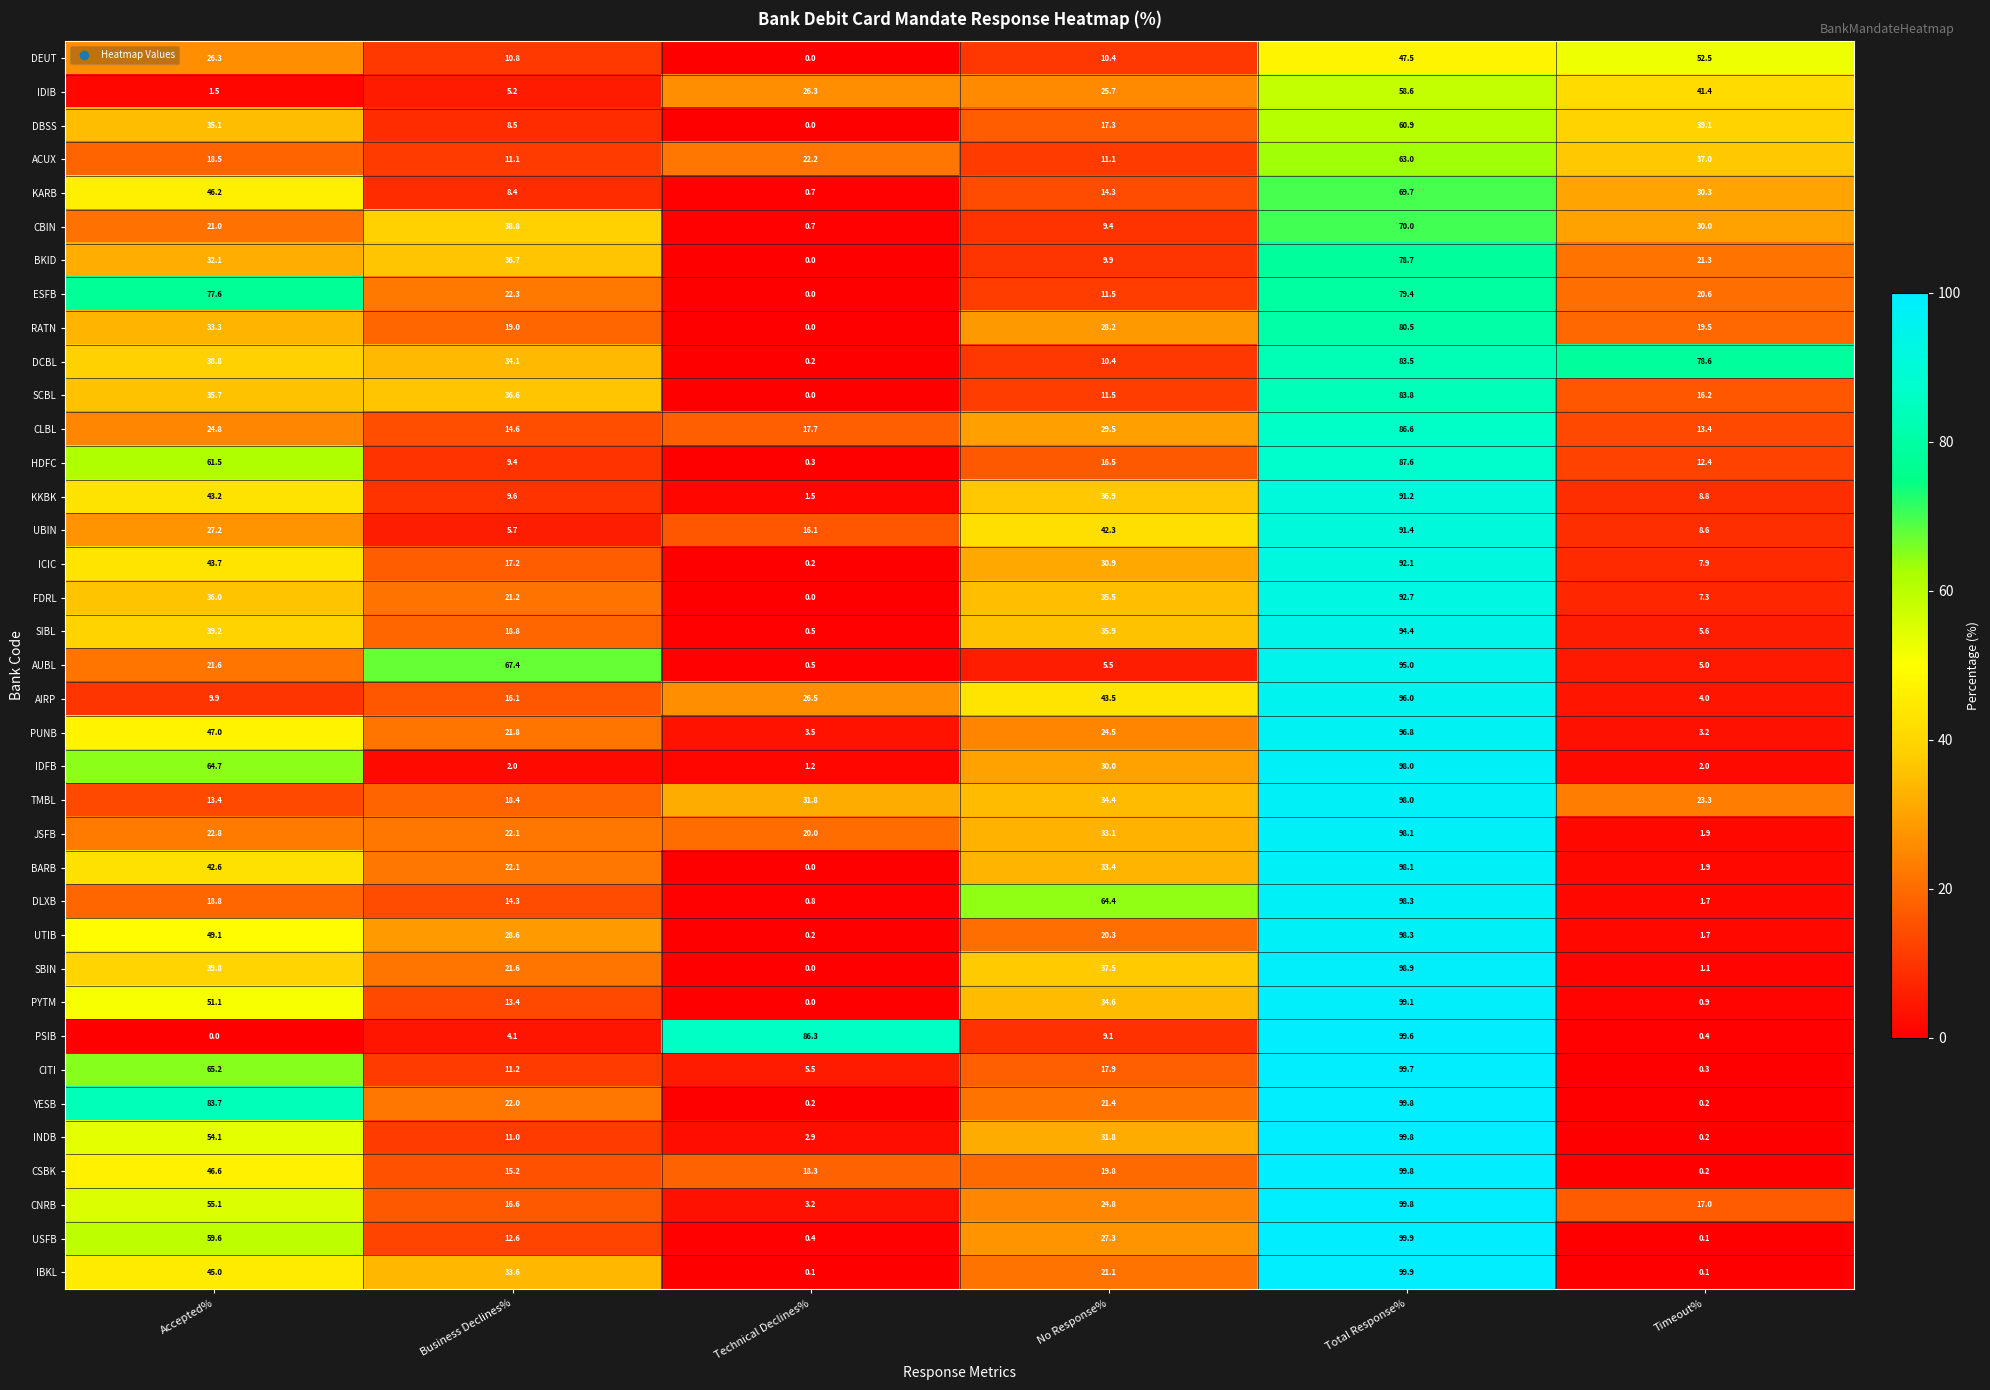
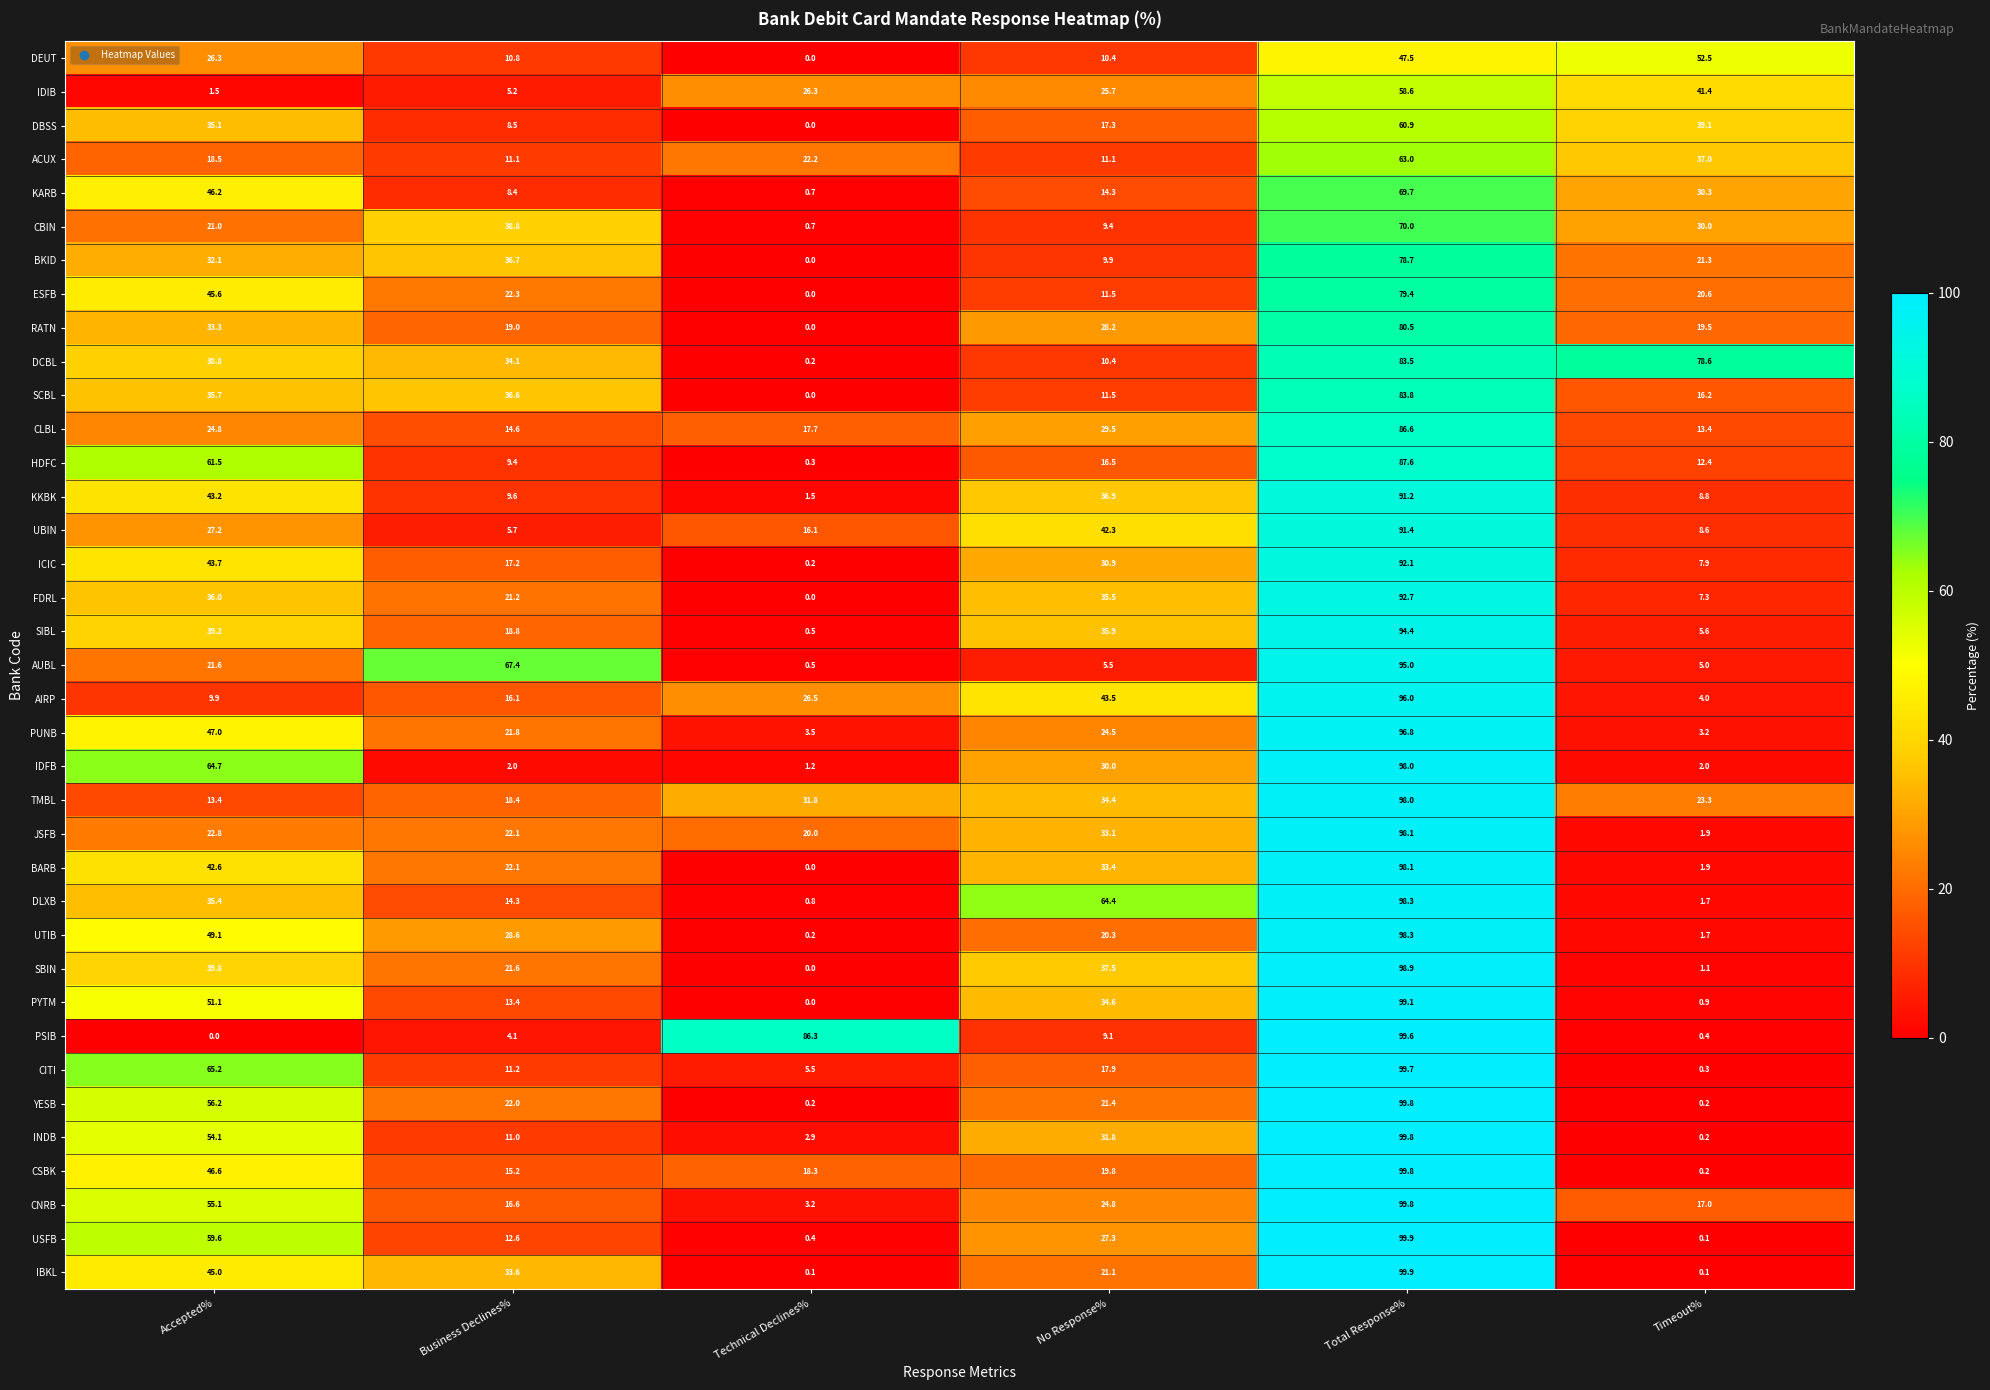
ESFB, Accepted%: 77.6 -> 45.6
DLXB, Accepted%: 18.8 -> 35.4
YESB, Accepted%: 83.7 -> 56.2
